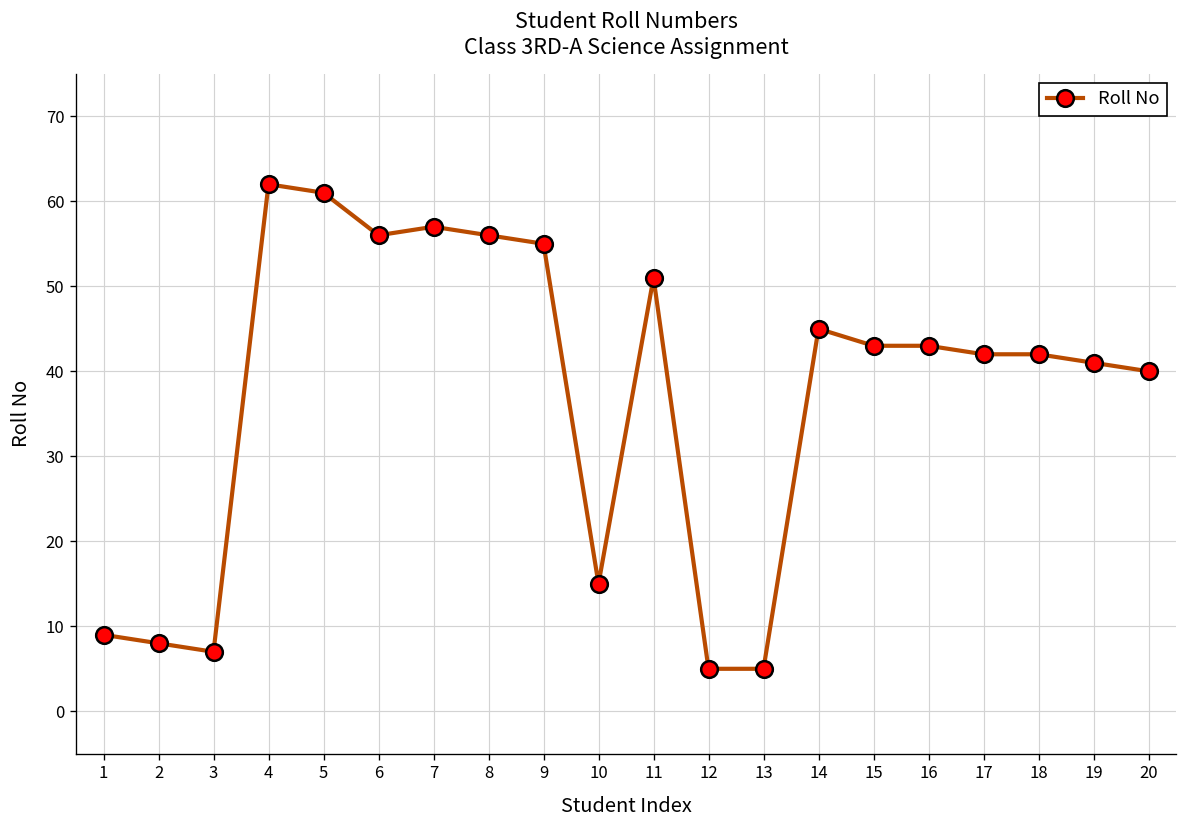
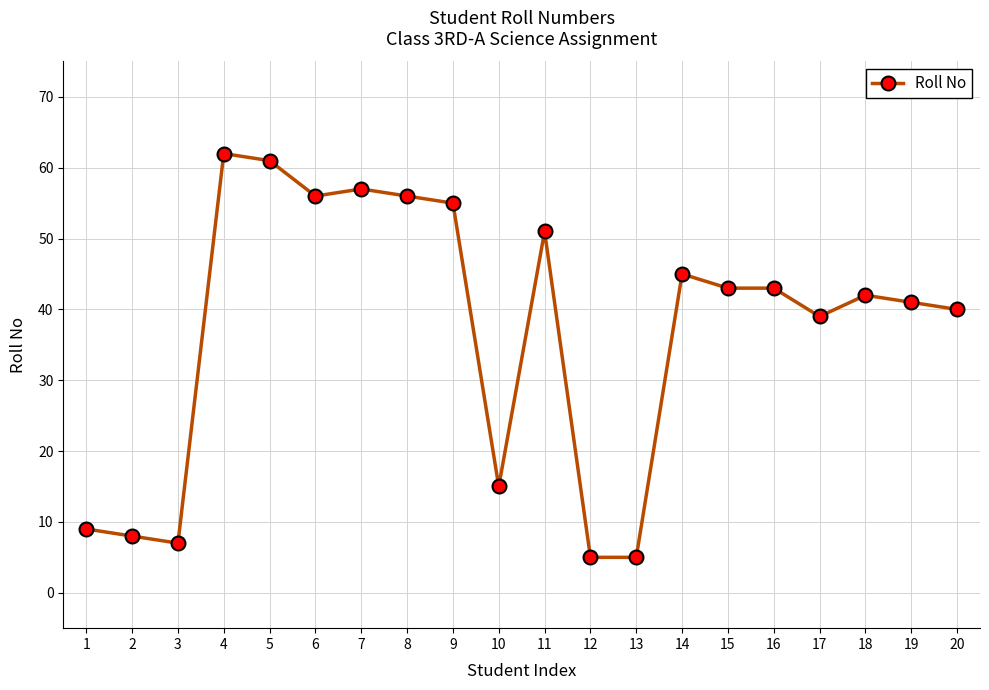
17: 42 -> 39
